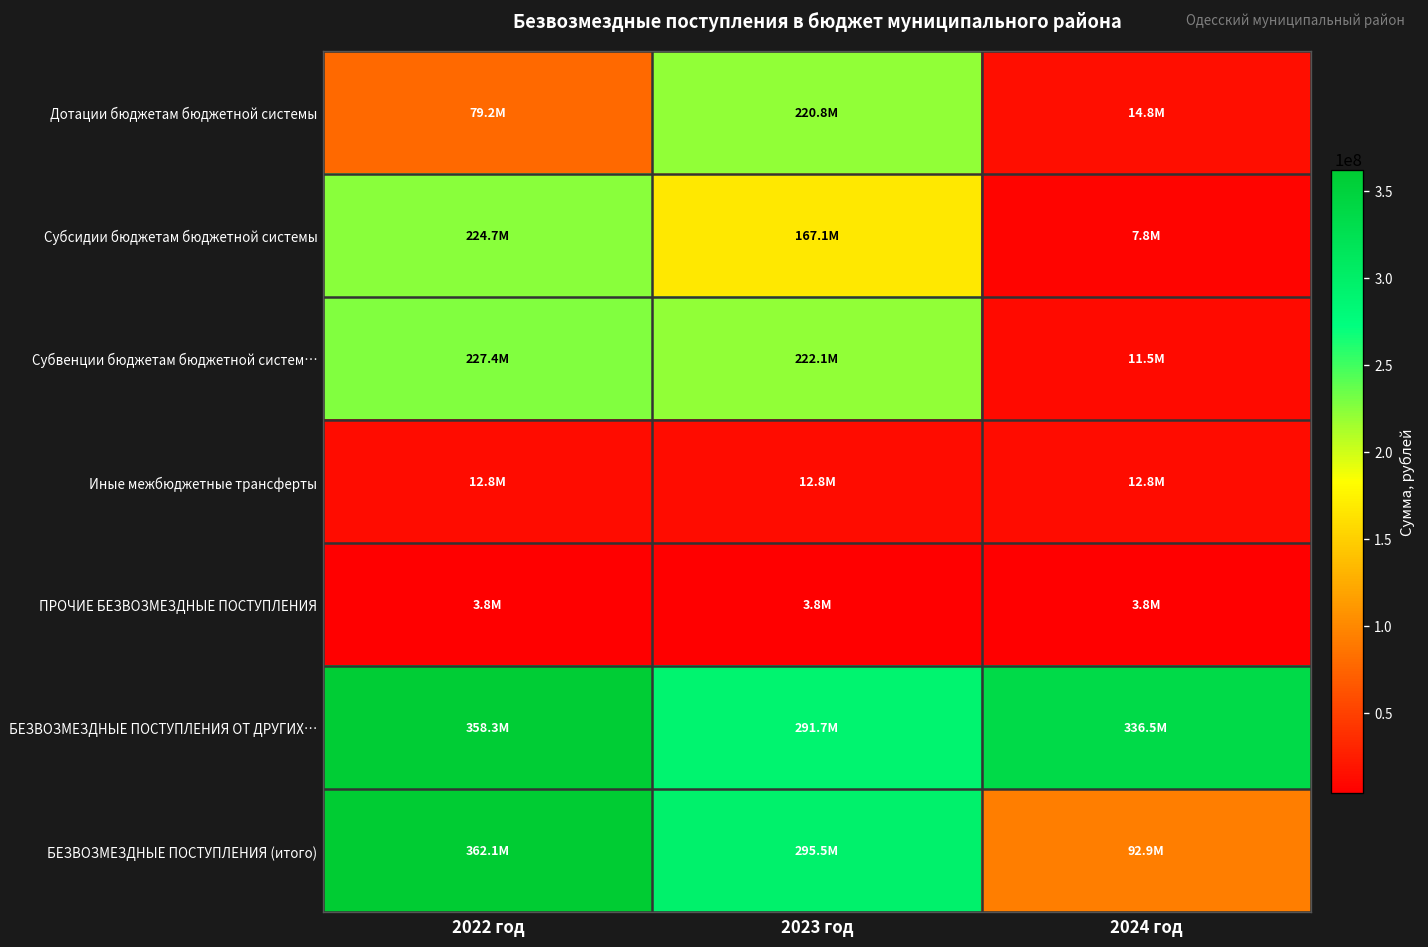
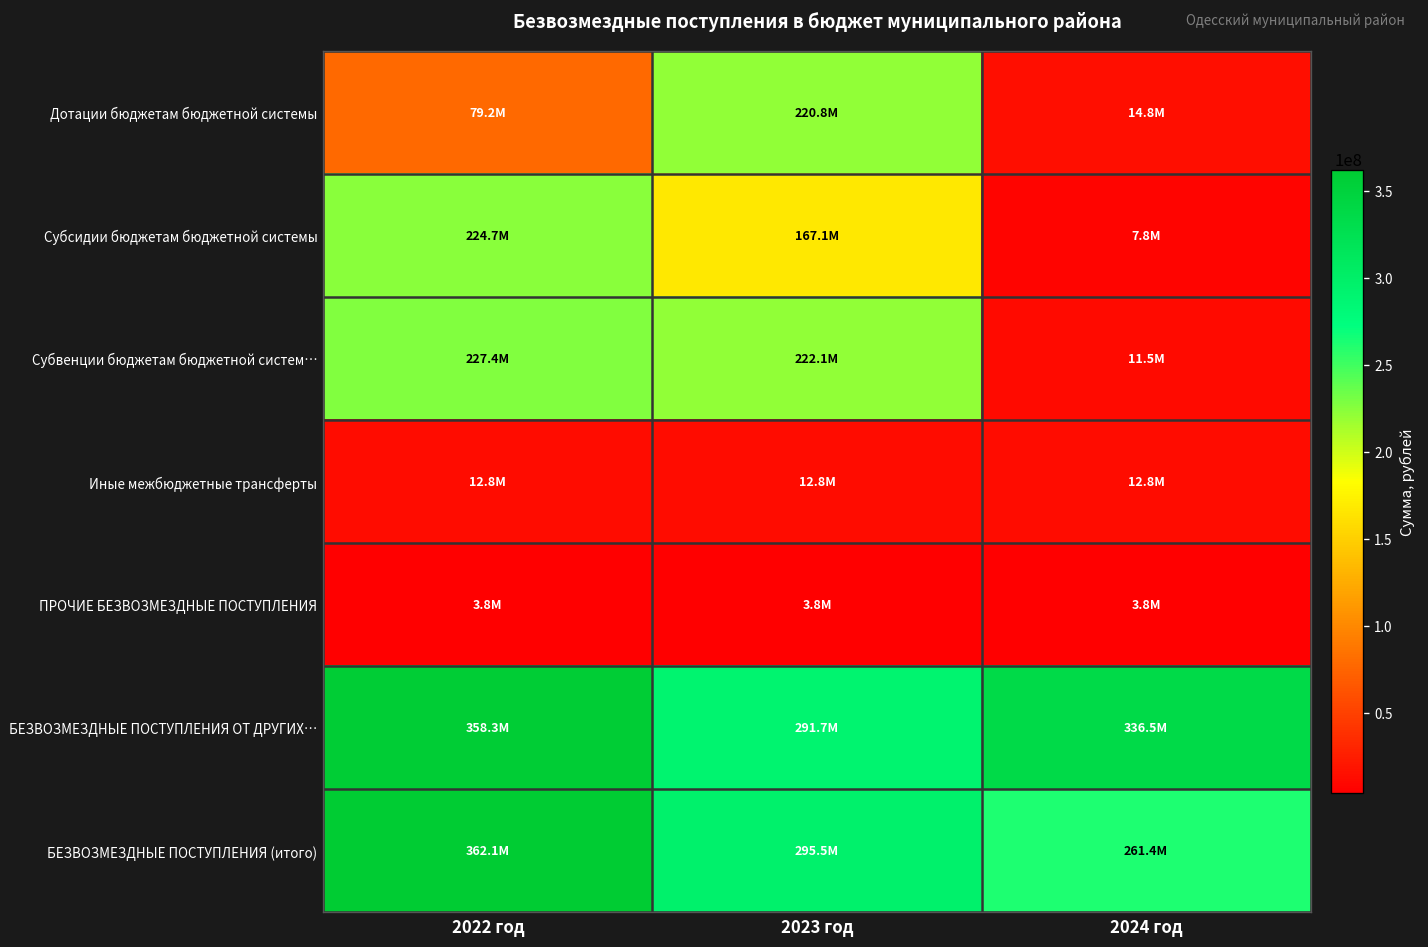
БЕЗВОЗМЕЗДНЫЕ ПОСТУПЛЕНИЯ (итого), 2024 год: 92.9M -> 261.4M
